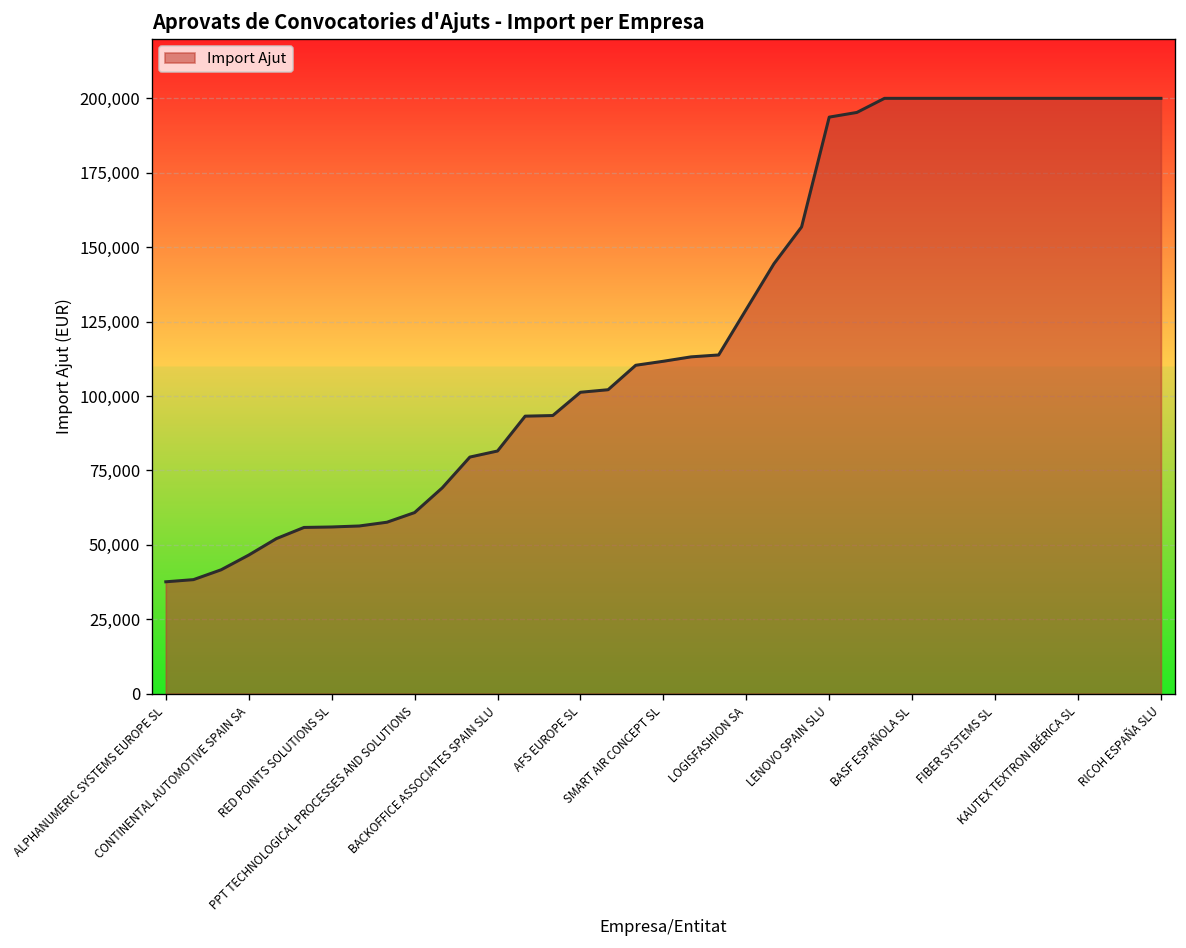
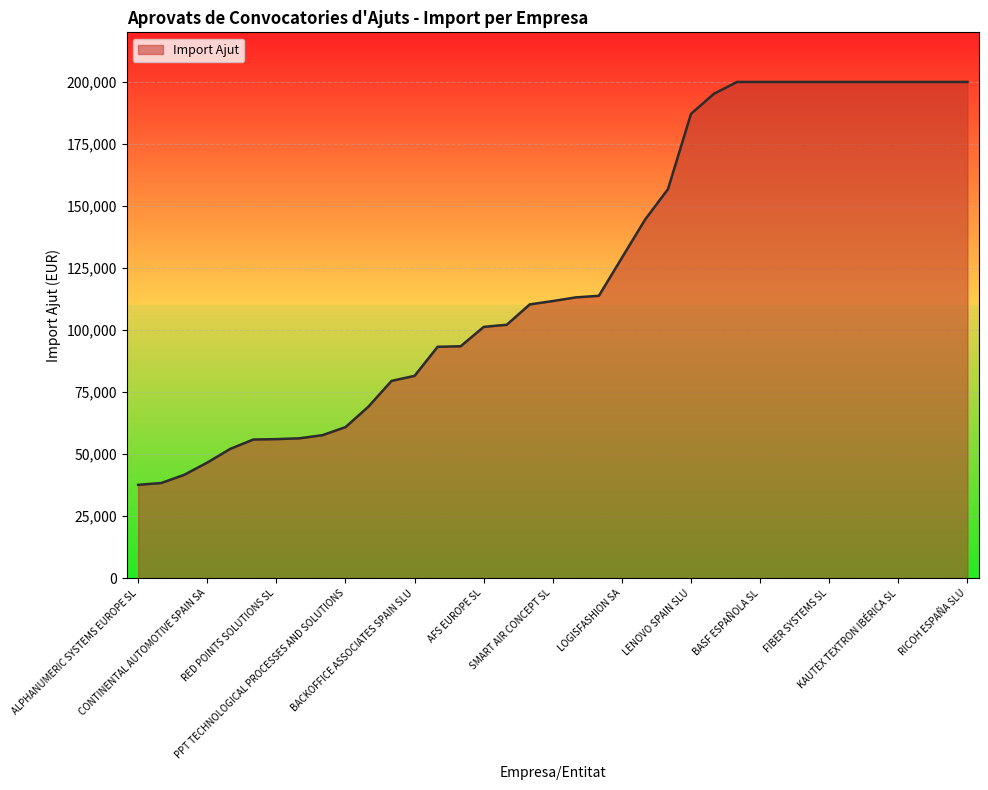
LENOVO SPAIN SLU: 194,000 -> 187,000
